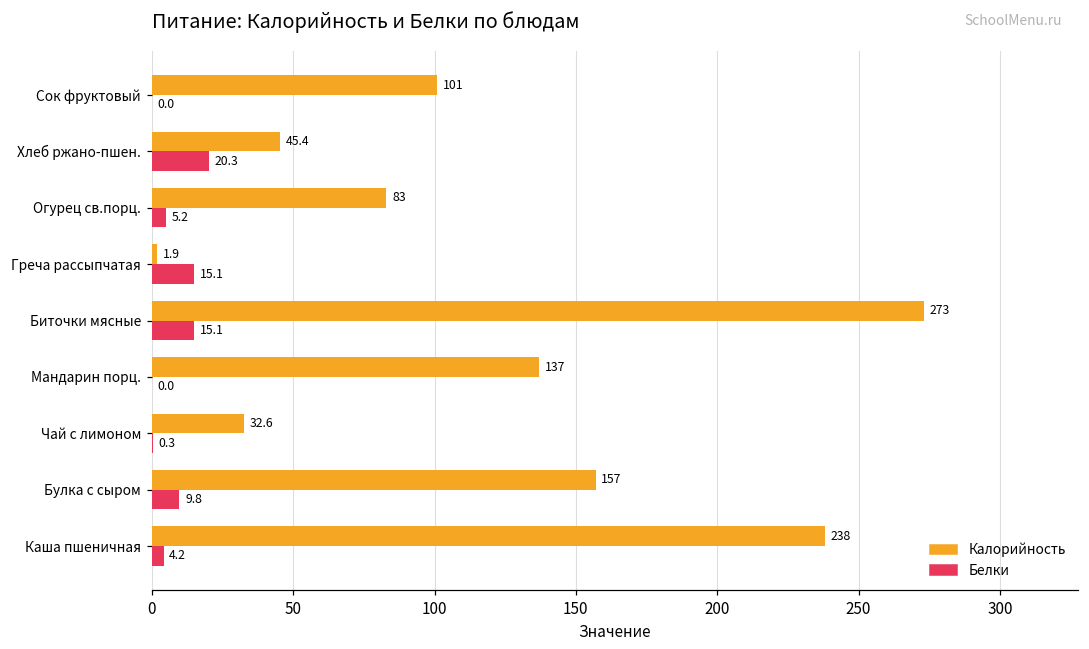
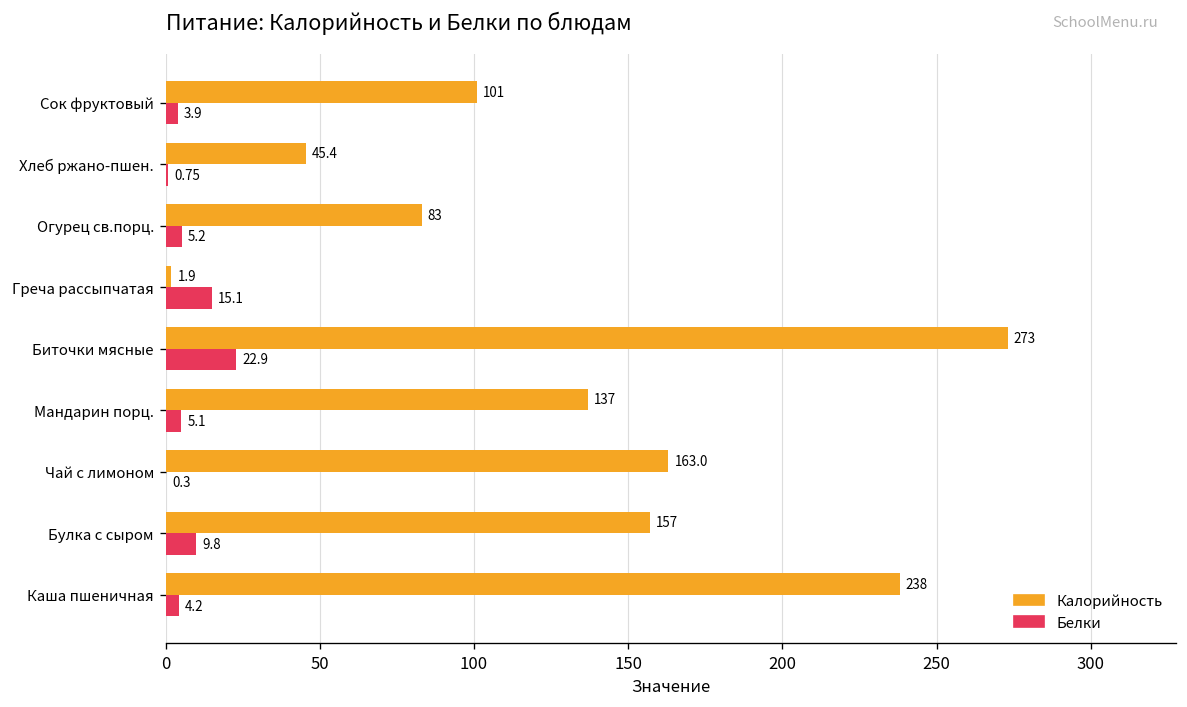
Белки, Сок фруктовый: 0.0 -> 3.9
Белки, Хлеб ржано-пшен.: 20.3 -> 0.75
Белки, Биточки мясные: 15.1 -> 22.9
Белки, Мандарин порц.: 0.0 -> 5.1
Калорийность, Чай с лимоном: 32.6 -> 163.0
